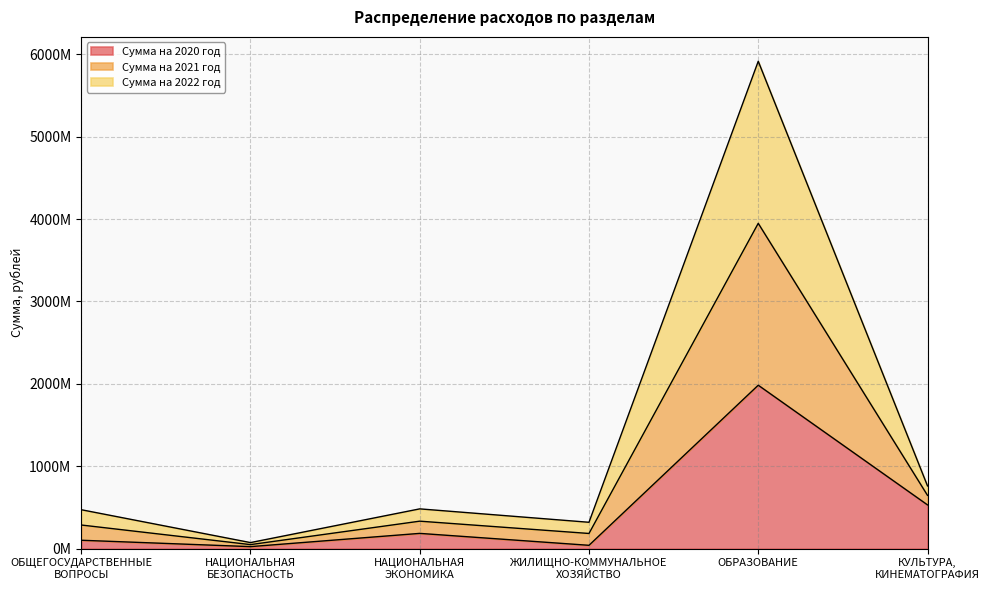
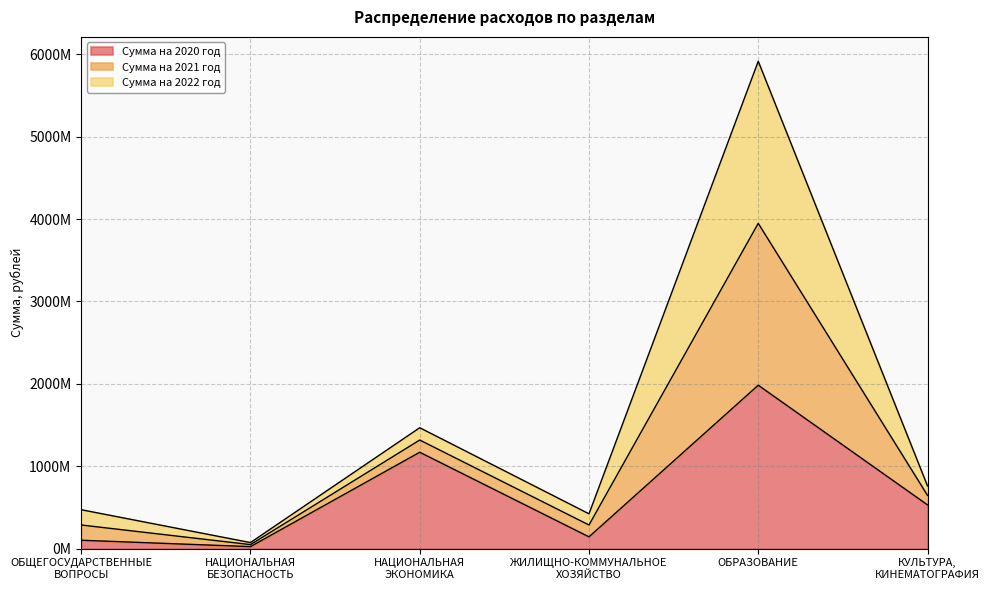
Сумма на 2020 год, НАЦИОНАЛЬНАЯ ЭКОНОМИКА: 200000000 -> 1200000000
Сумма на 2020 год, ЖИЛИЩНО-КОММУНАЛЬНОЕ ХОЗЯЙСТВО: 0 -> 100000000
